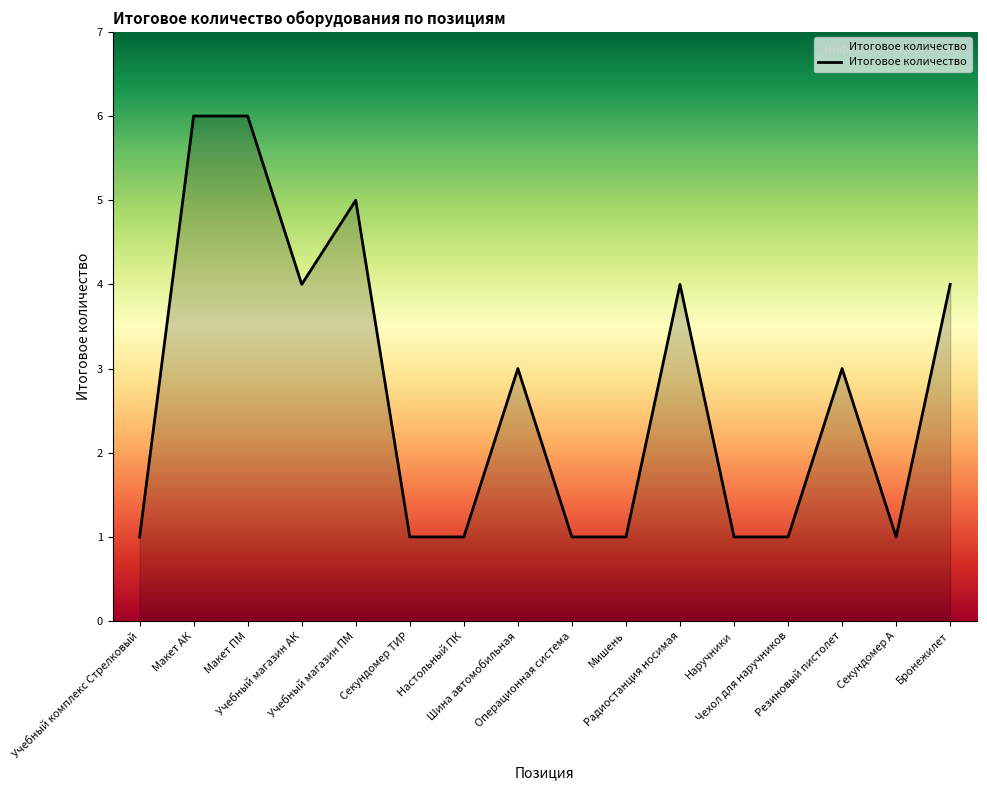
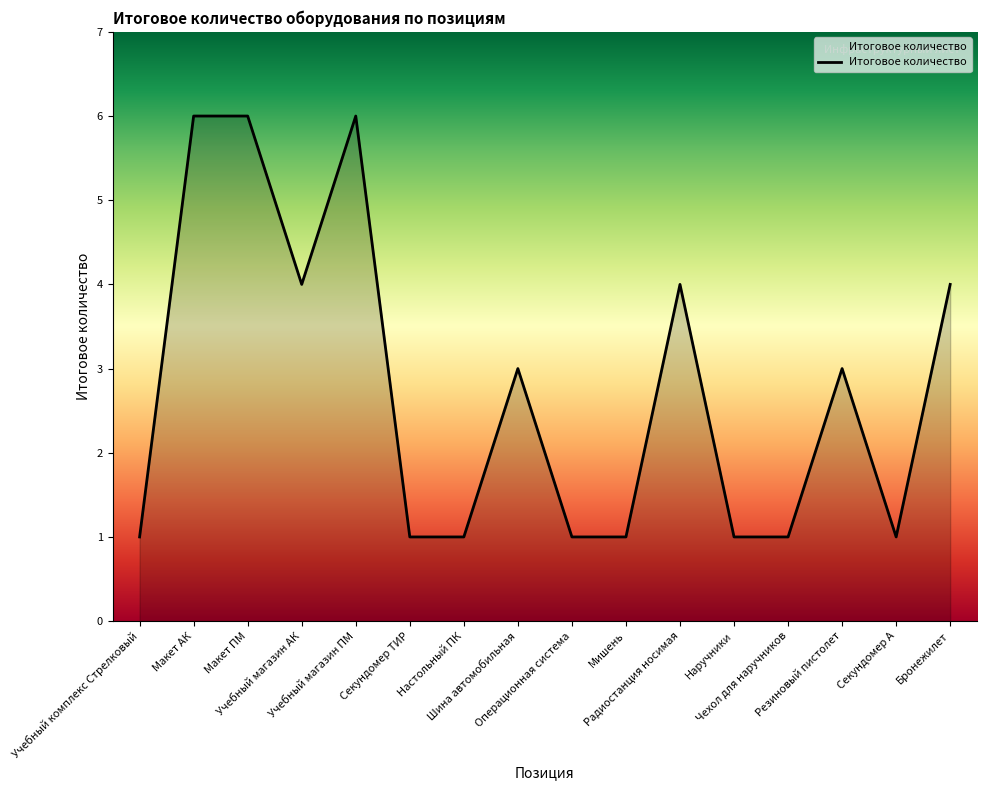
Учебный магазин ПМ: 5 -> 6
